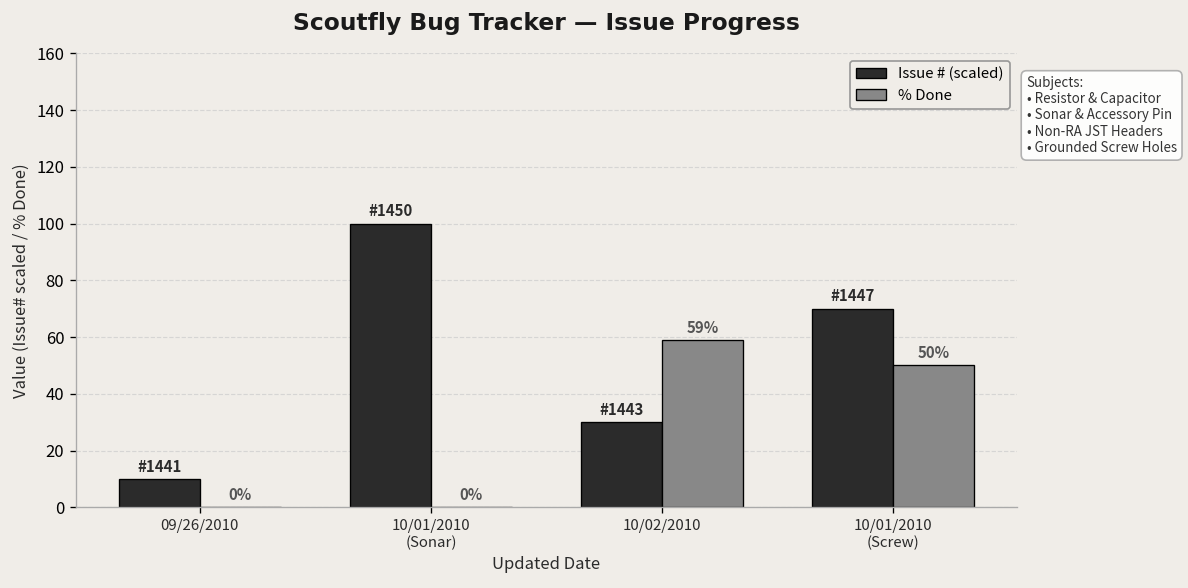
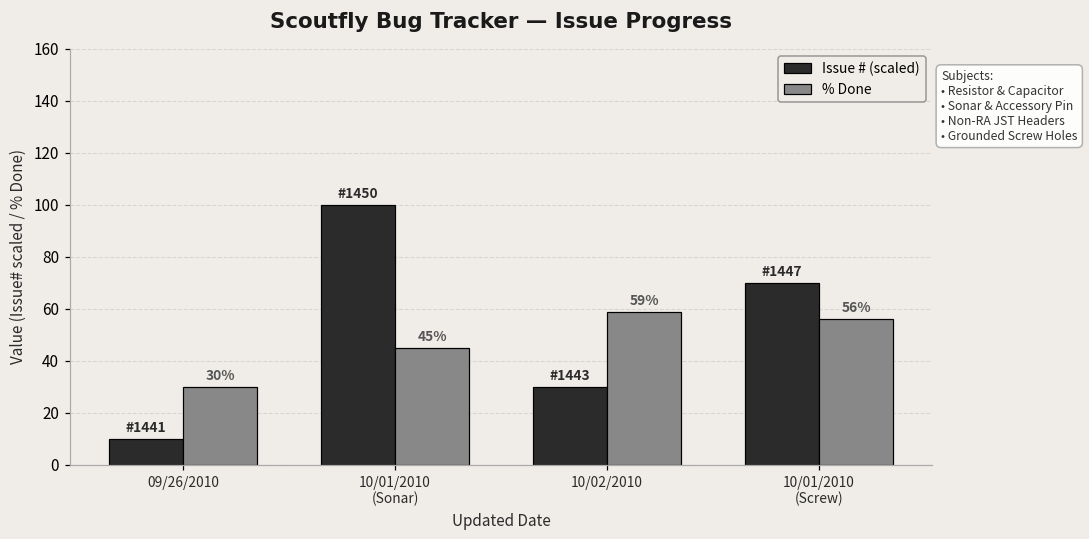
% Done, 09/26/2010: 0% -> 30%
% Done, 10/01/2010 (Sonar): 0% -> 45%
% Done, 10/01/2010 (Screw): 50% -> 56%
